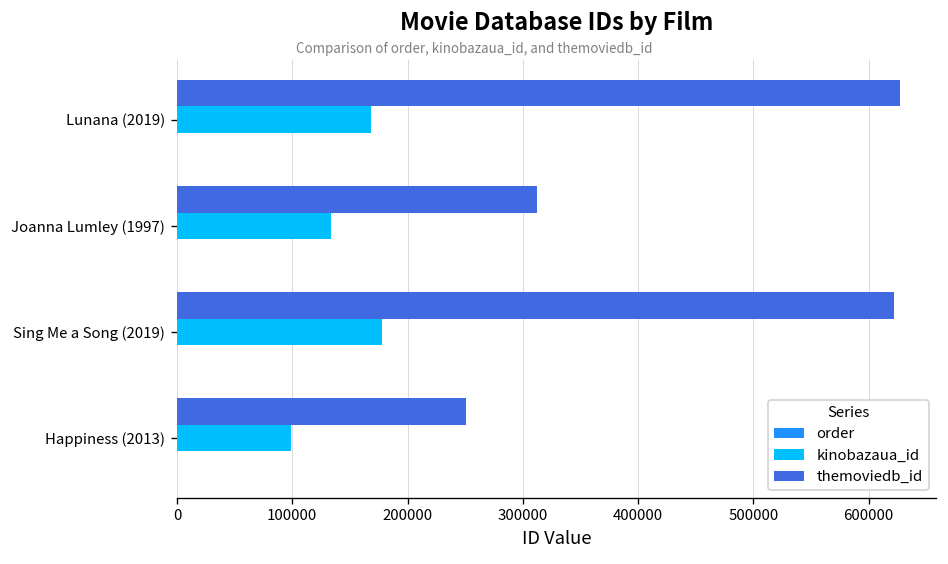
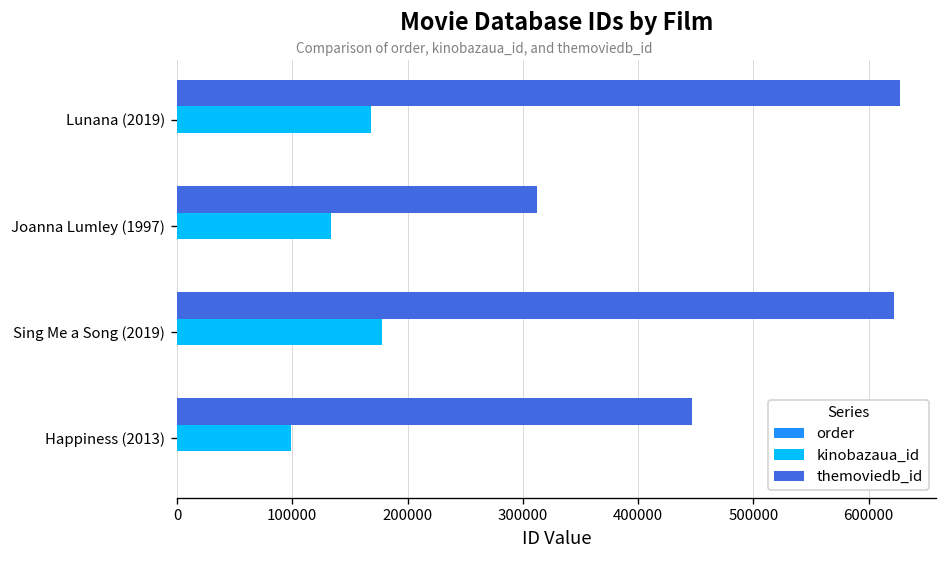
themoviedb_id, Happiness (2013): 250000 -> 450000
